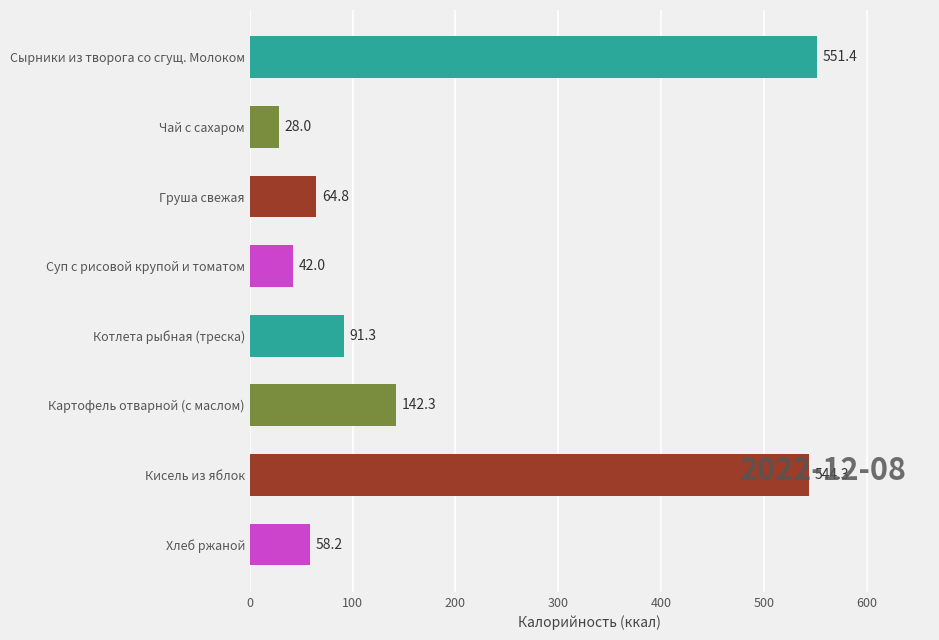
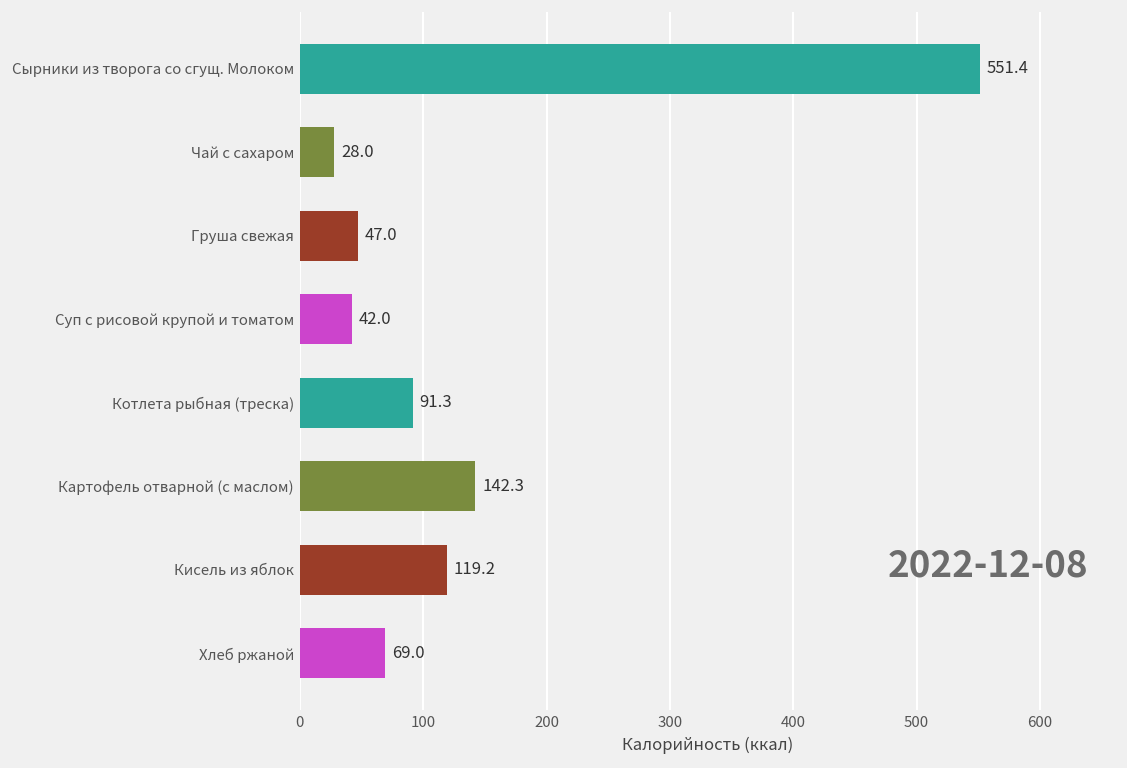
Груша свежая: 64.8 -> 47.0
Кисель из яблок: 544.3 -> 119.2
Хлеб ржаной: 58.2 -> 69.0
